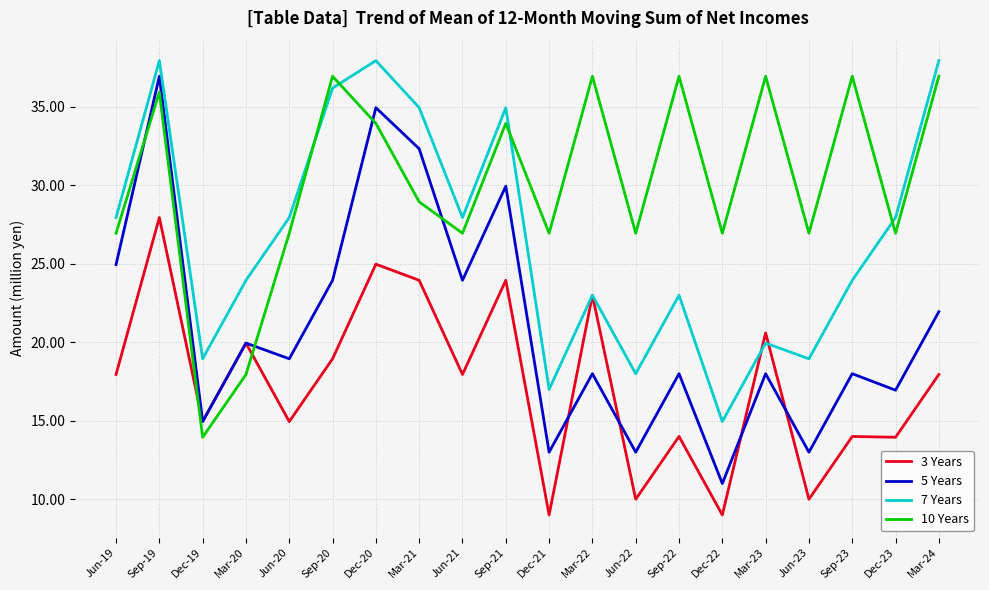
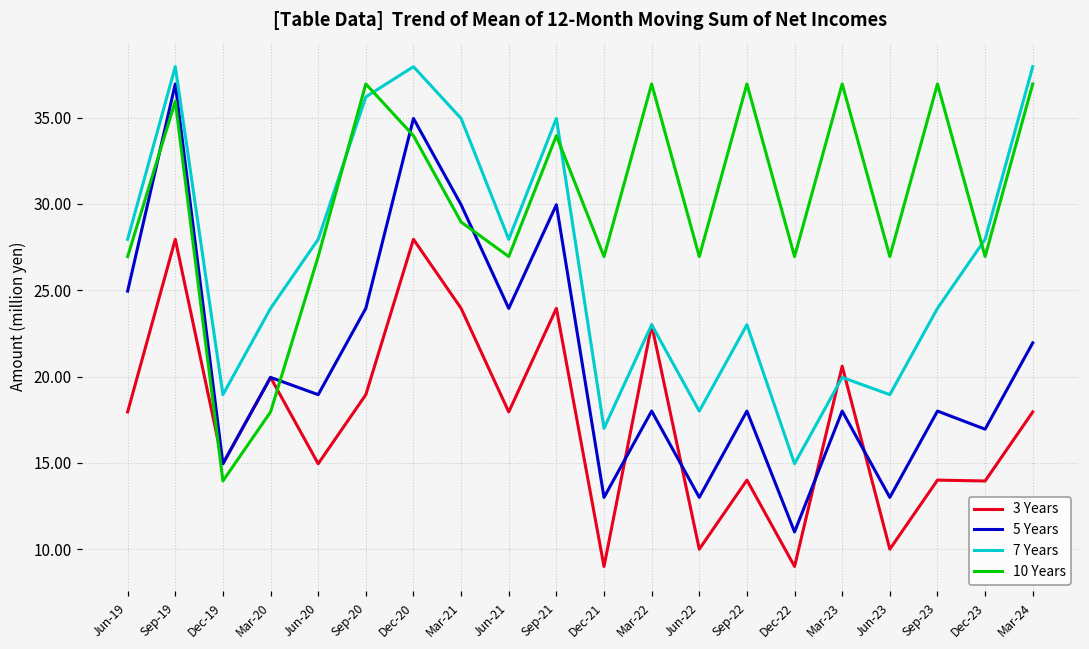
3 Years, Dec-20: 25.0 -> 28.0
5 Years, Mar-21: 32.3 -> 30.0
